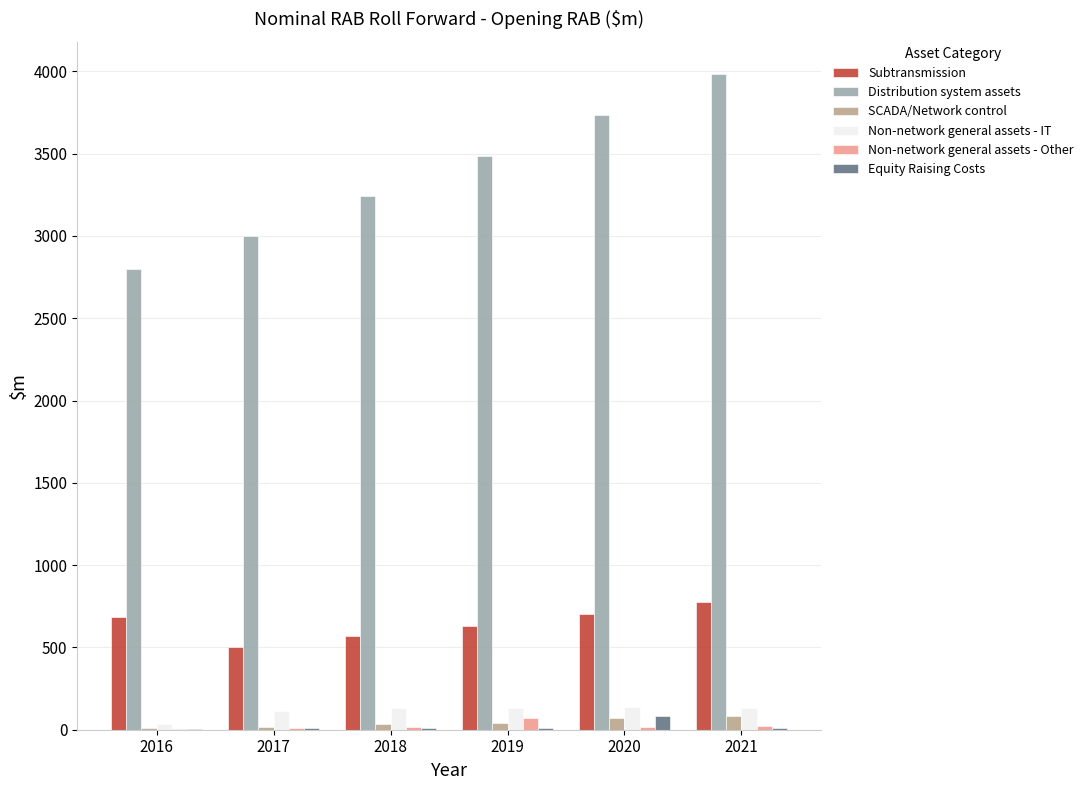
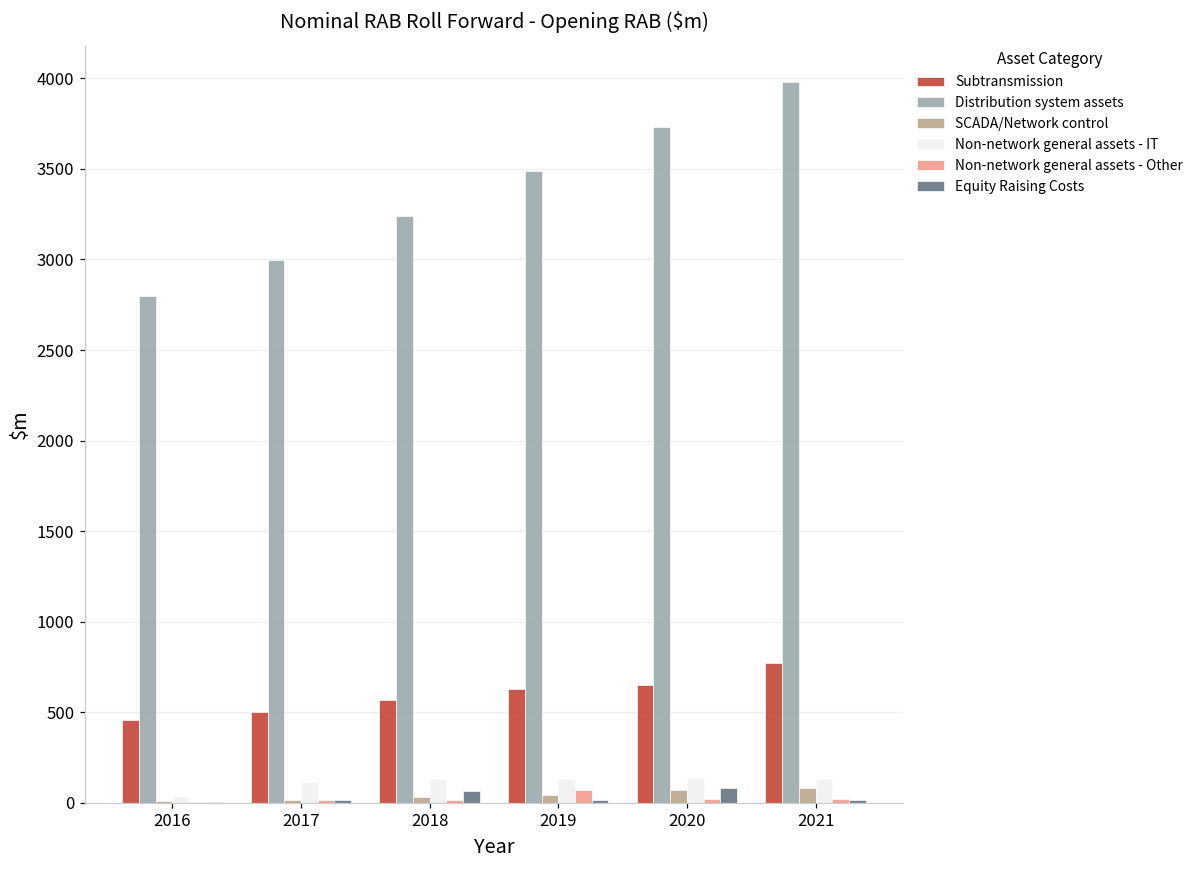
Subtransmission, 2016: 680 -> 450
Equity Raising Costs, 2018: 10 -> 60
Subtransmission, 2020: 700 -> 650
